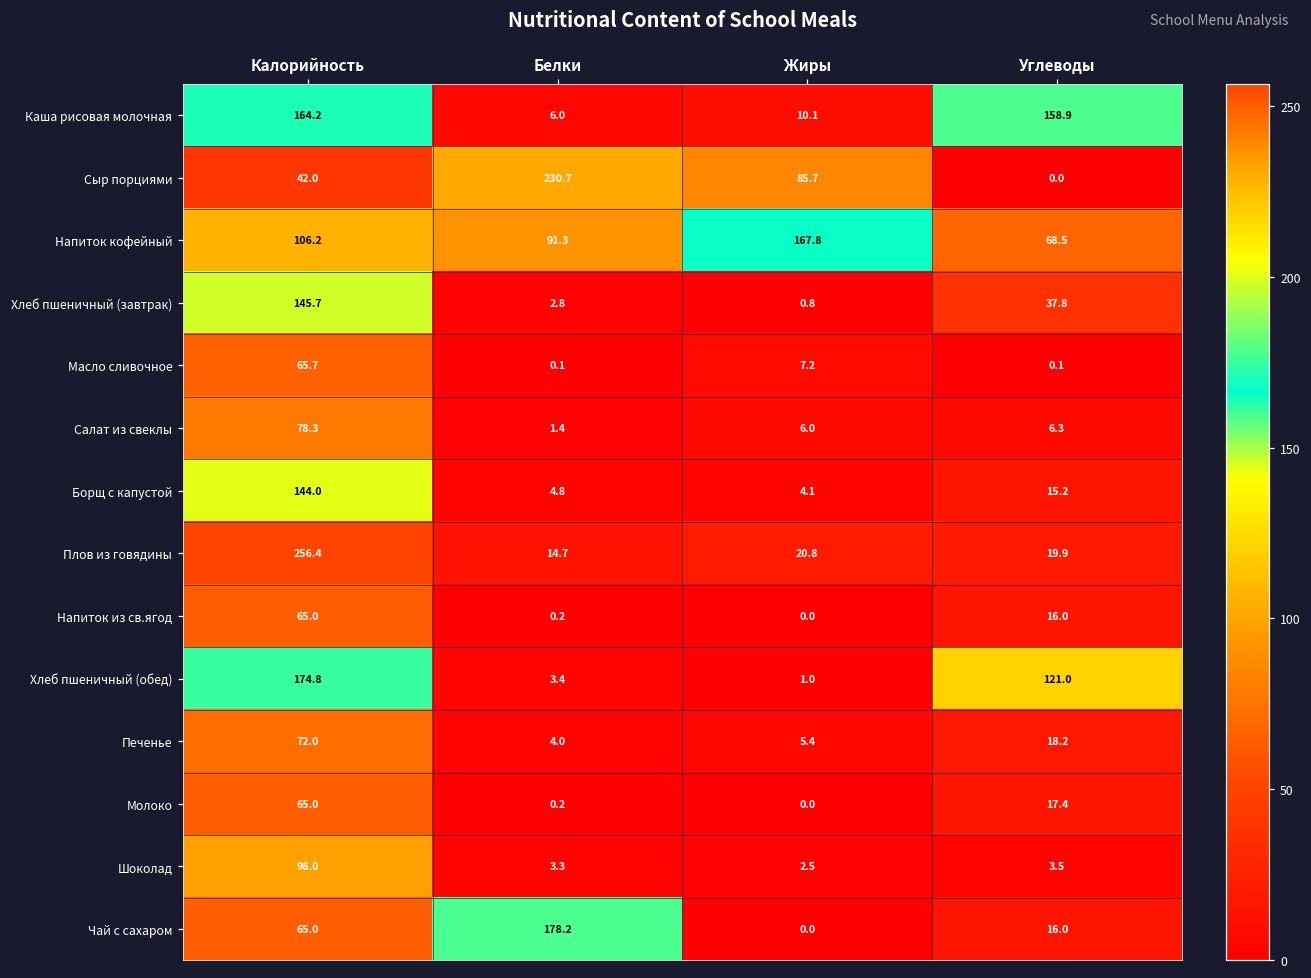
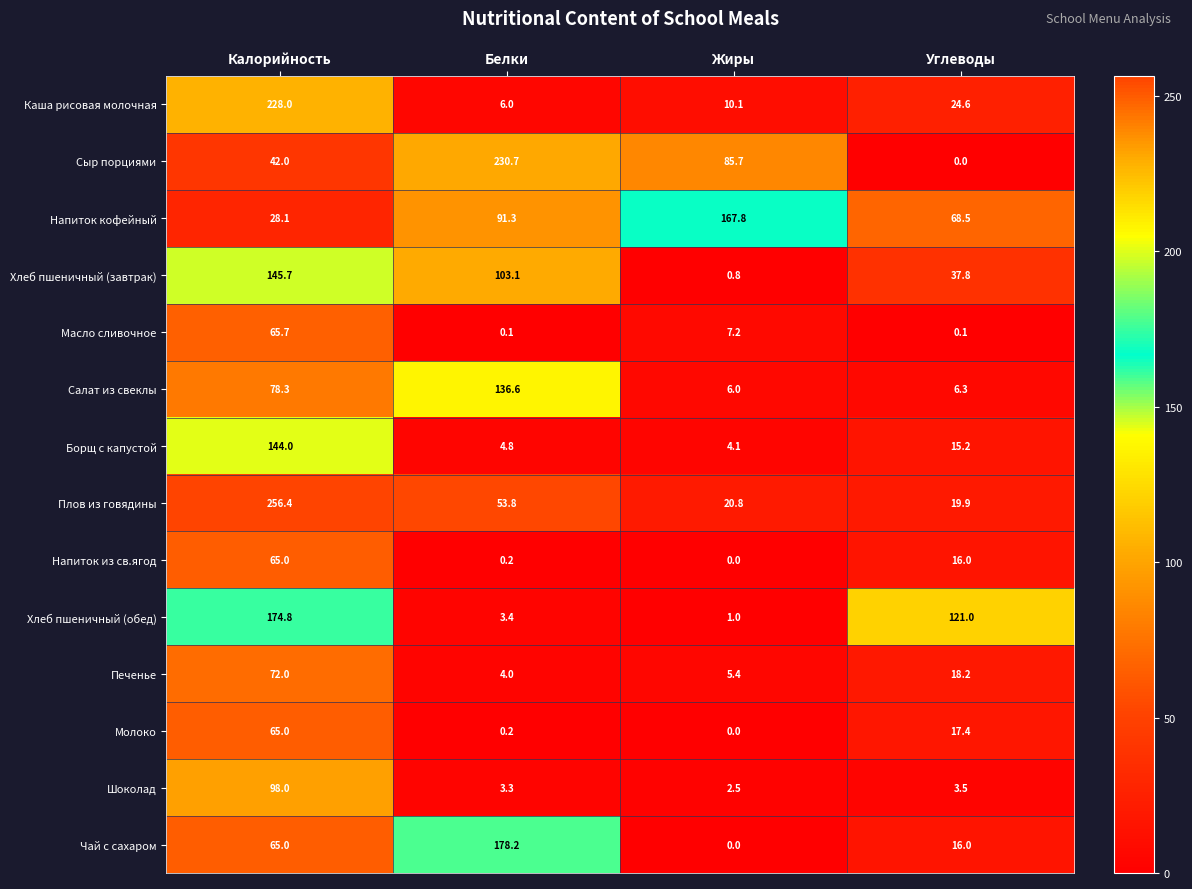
Каша рисовая молочная, Калорийность: 164.2 -> 228.0
Каша рисовая молочная, Углеводы: 158.9 -> 24.6
Напиток кофейный, Калорийность: 106.2 -> 28.1
Хлеб пшеничный (завтрак), Белки: 2.8 -> 103.1
Салат из свеклы, Белки: 1.4 -> 136.6
Плов из говядины, Белки: 14.7 -> 53.8
